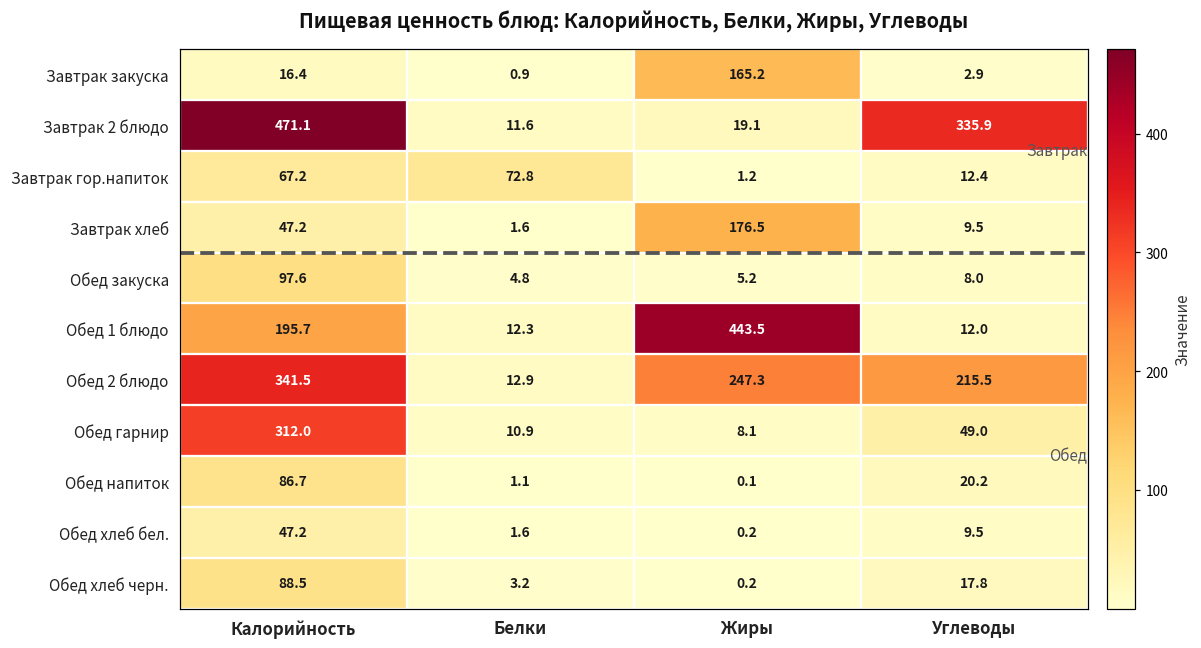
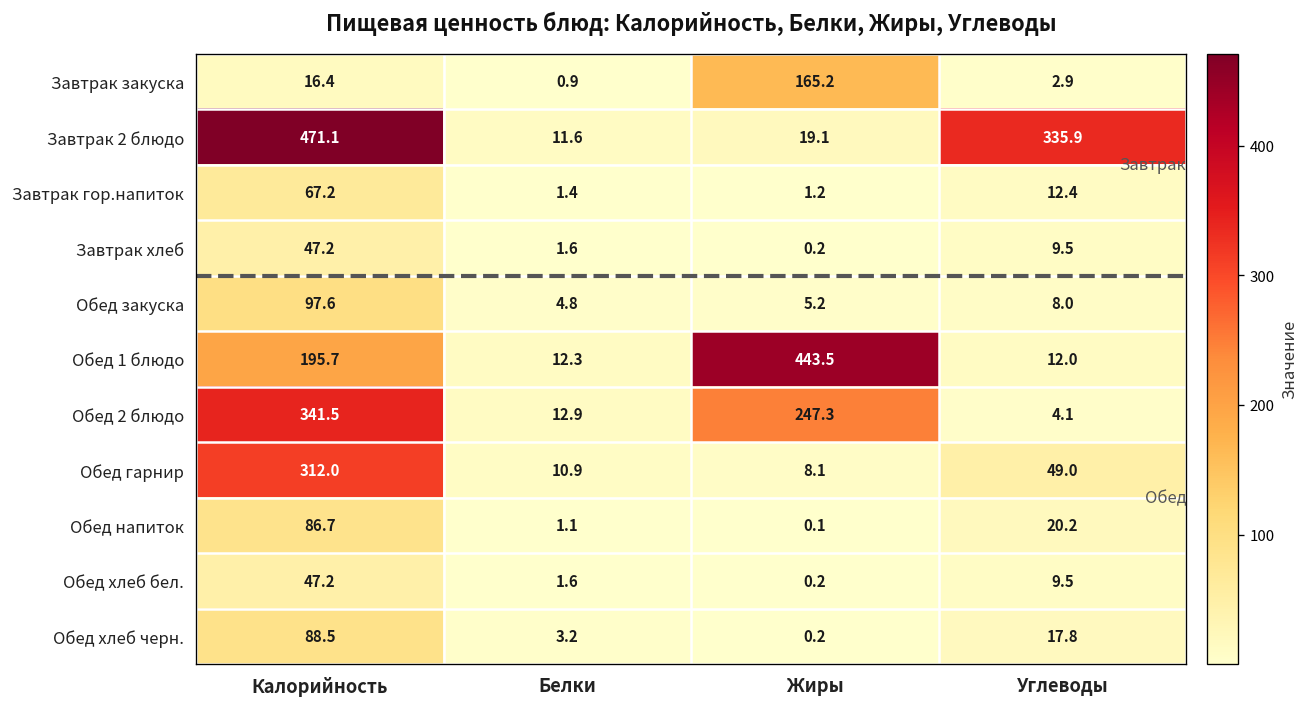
Завтрак гор.напиток, Белки: 72.8 -> 1.4
Завтрак хлеб, Жиры: 176.5 -> 0.2
Обед 2 блюдо, Углеводы: 215.5 -> 4.1
